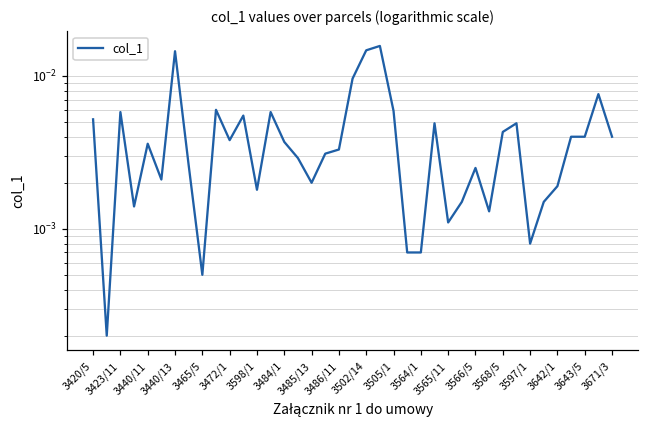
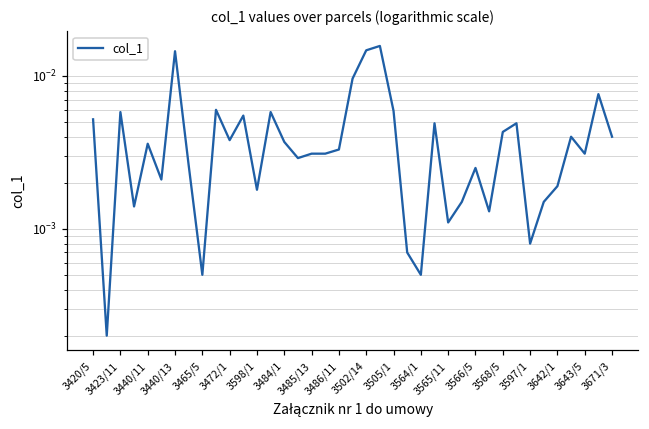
3485/13: 0.0020 -> 0.0031
3564/1: 0.0007 -> 0.0005
3643/5: 0.0040 -> 0.0031
